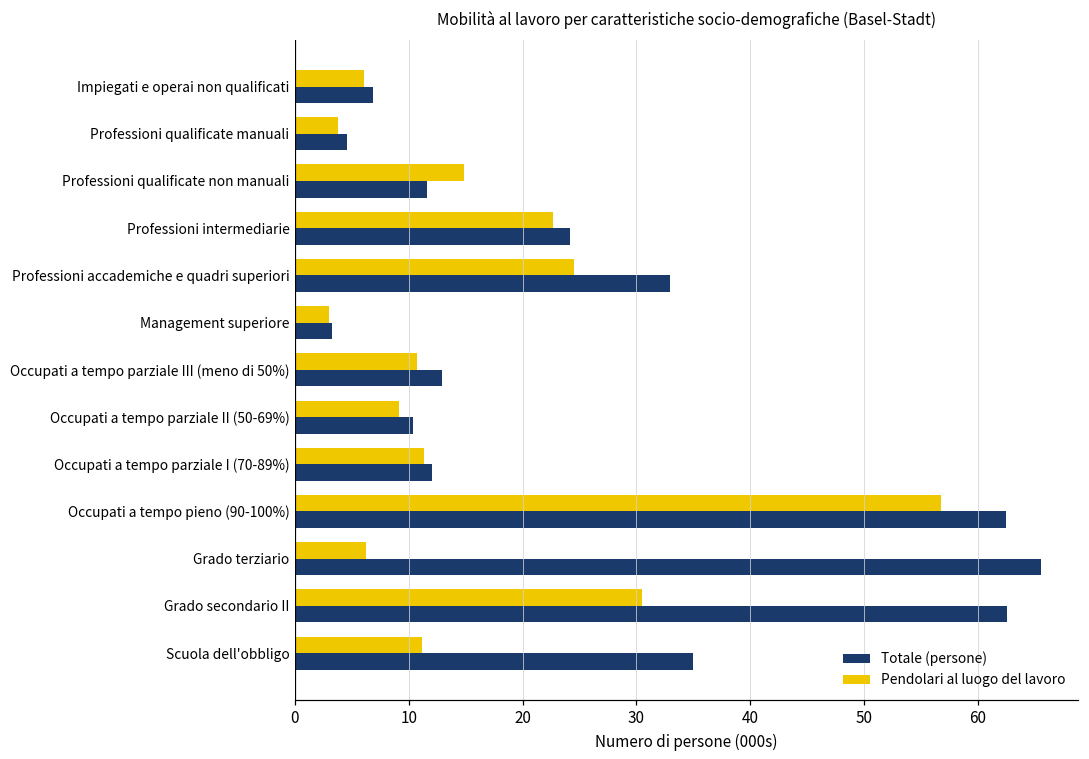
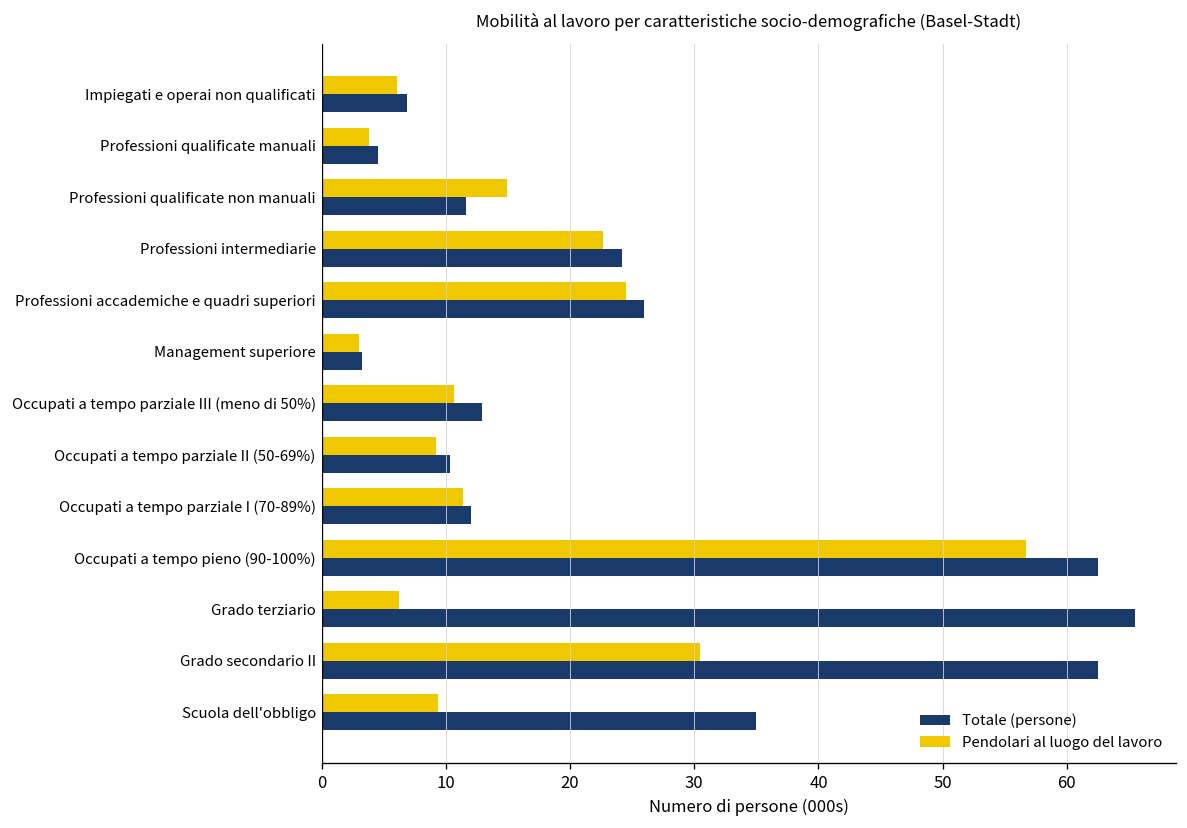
Totale (persone), Professioni accademiche e quadri superiori: 32.9 -> 25.9
Pendolari al luogo del lavoro, Scuola dell'obbligo: 11.2 -> 9.4
